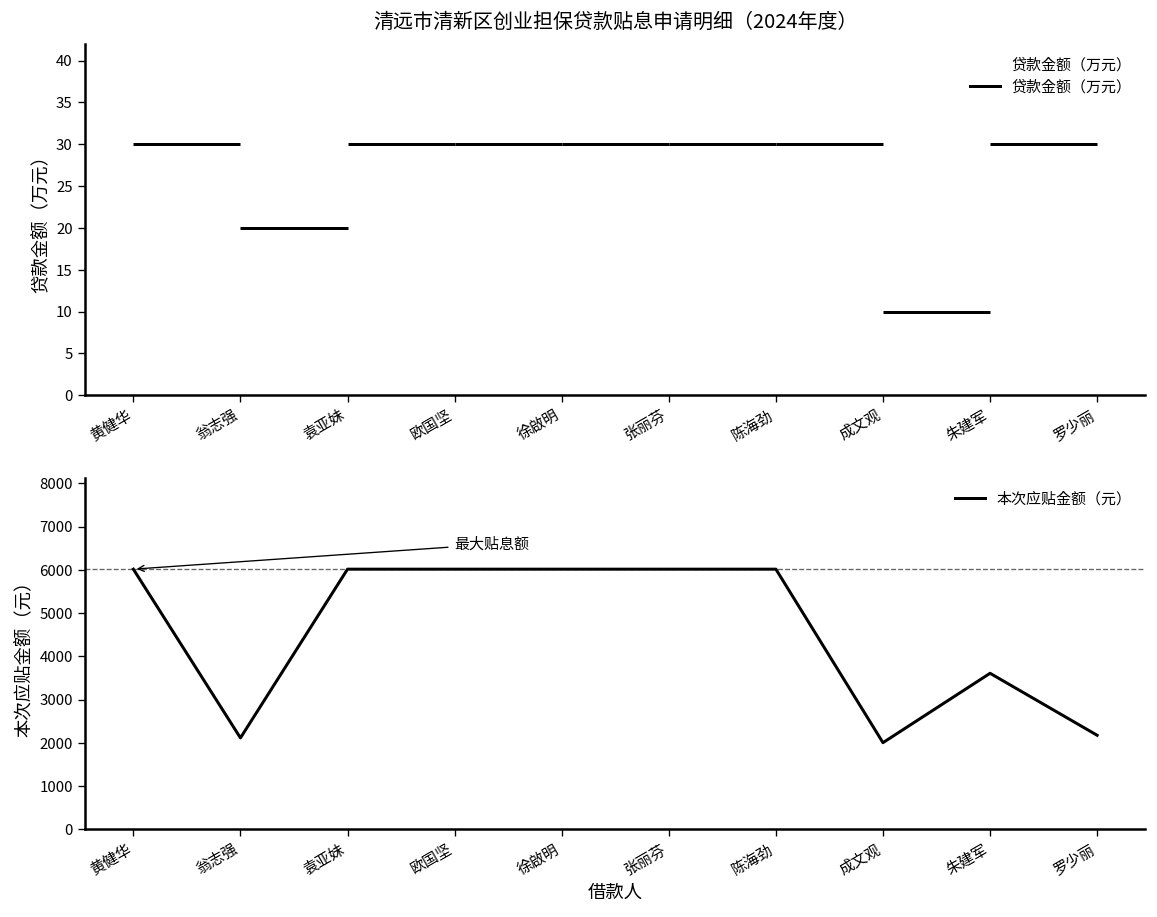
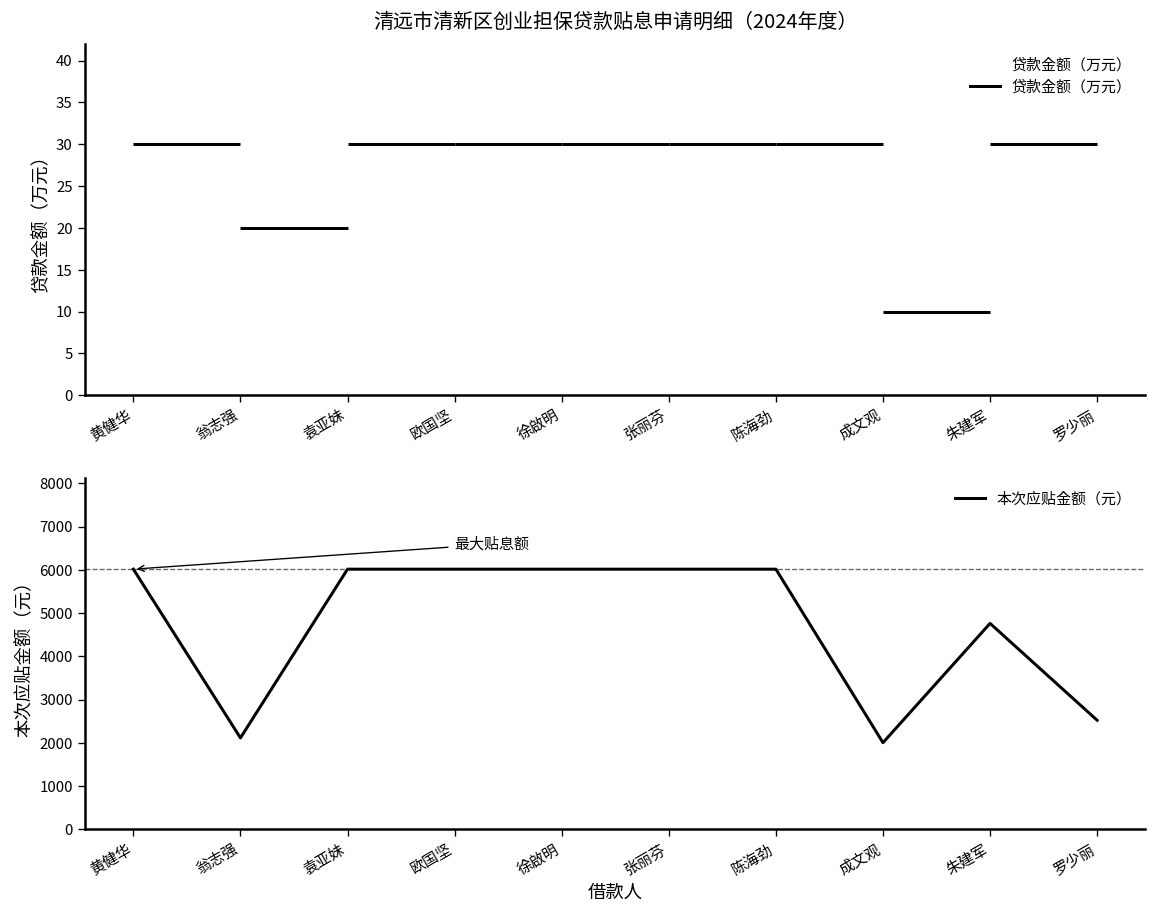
朱建军: 3600 -> 4800
罗少丽: 2200 -> 2500
